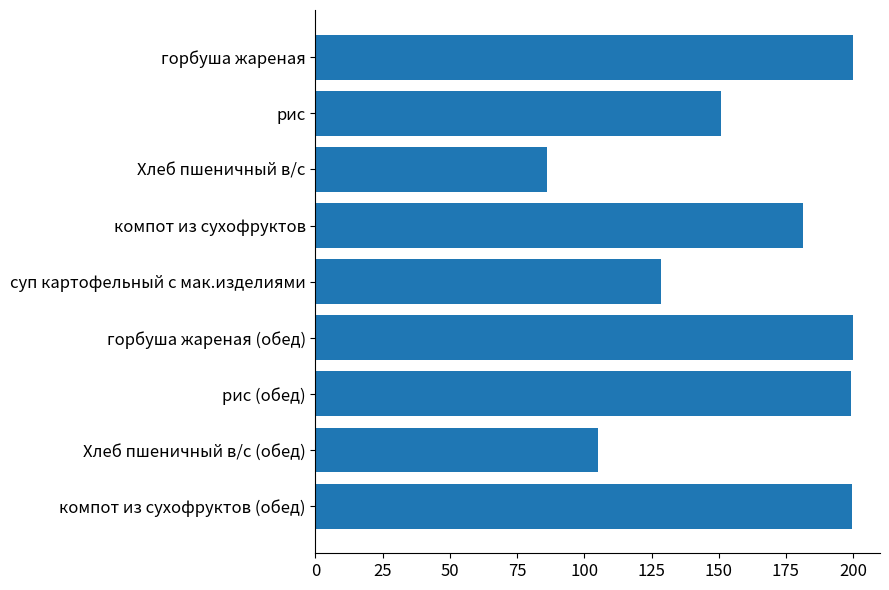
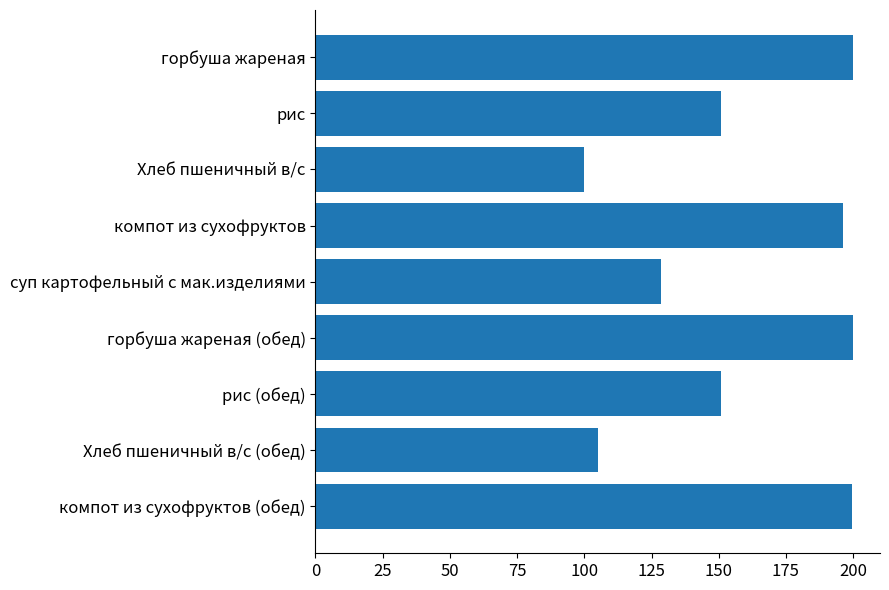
Хлеб пшеничный в/с: 86 -> 100
компот из сухофруктов: 181 -> 196
рис (обед): 199 -> 151
